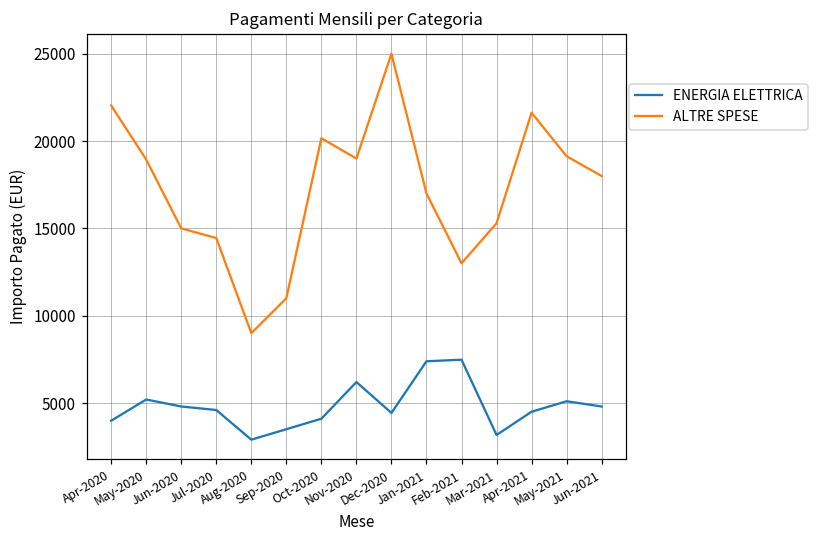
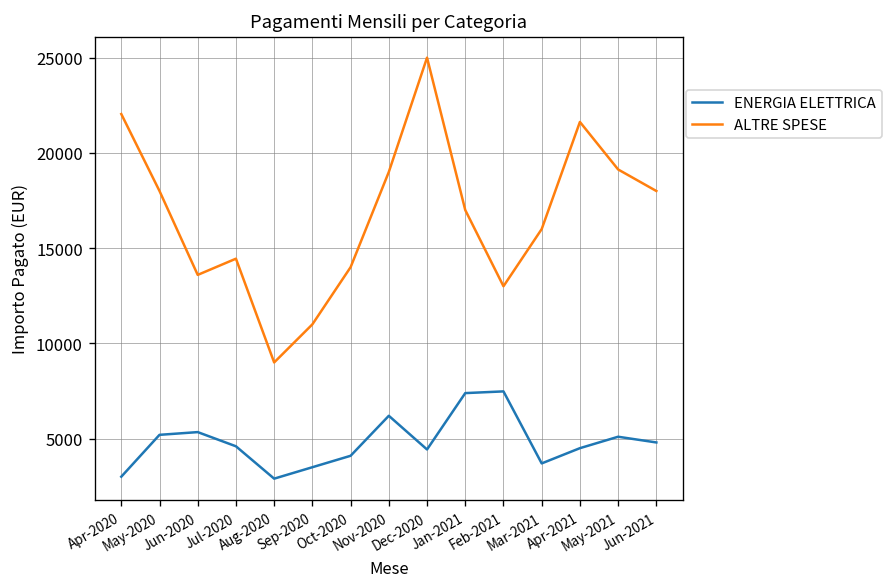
ENERGIA ELETTRICA, Apr-2020: 4000 -> 3000
ALTRE SPESE, May-2020: 18900 -> 18000
ENERGIA ELETTRICA, Jun-2020: 4800 -> 5300
ALTRE SPESE, Jun-2020: 15000 -> 13600
ALTRE SPESE, Oct-2020: 20200 -> 14000
ENERGIA ELETTRICA, Mar-2021: 3200 -> 3700
ALTRE SPESE, Mar-2021: 15300 -> 16000
